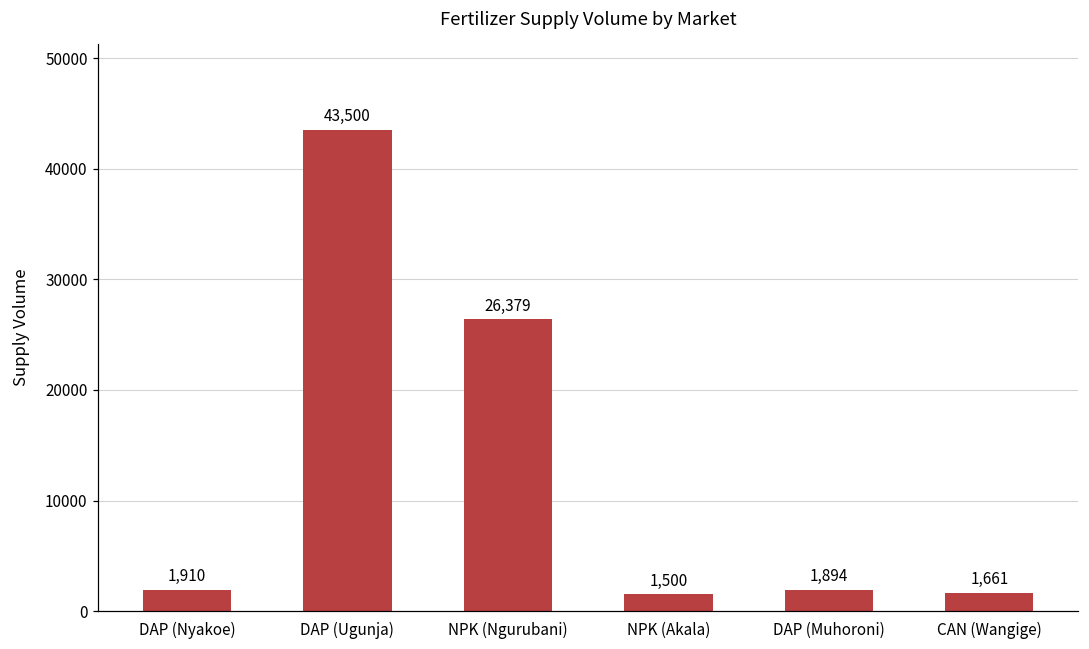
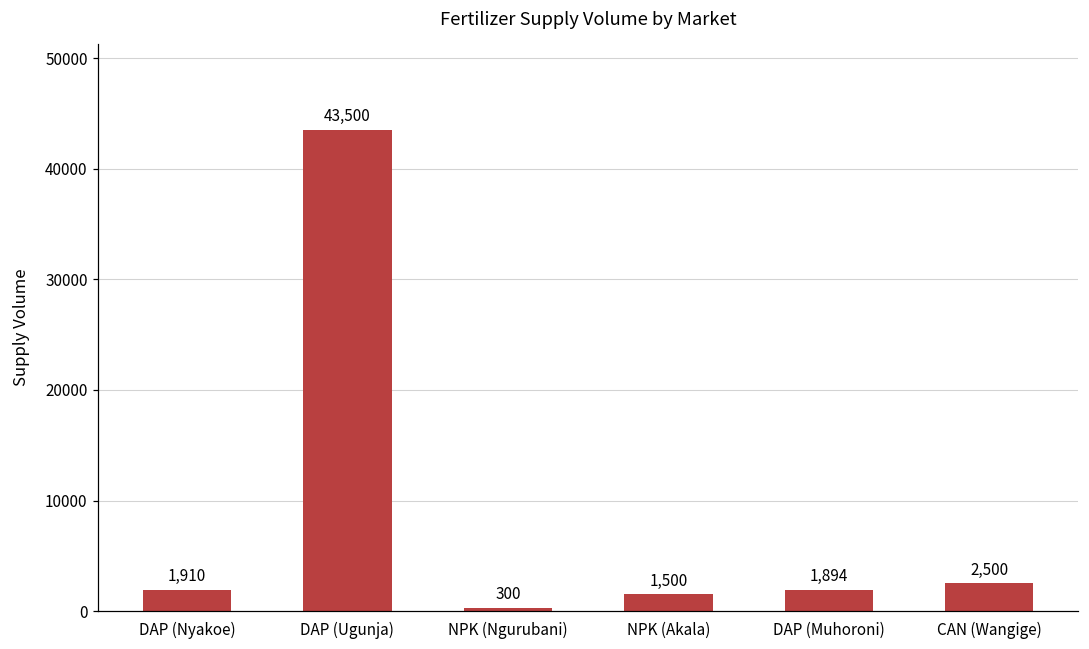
NPK (Ngurubani): 26,379 -> 300
CAN (Wangige): 1,661 -> 2,500
